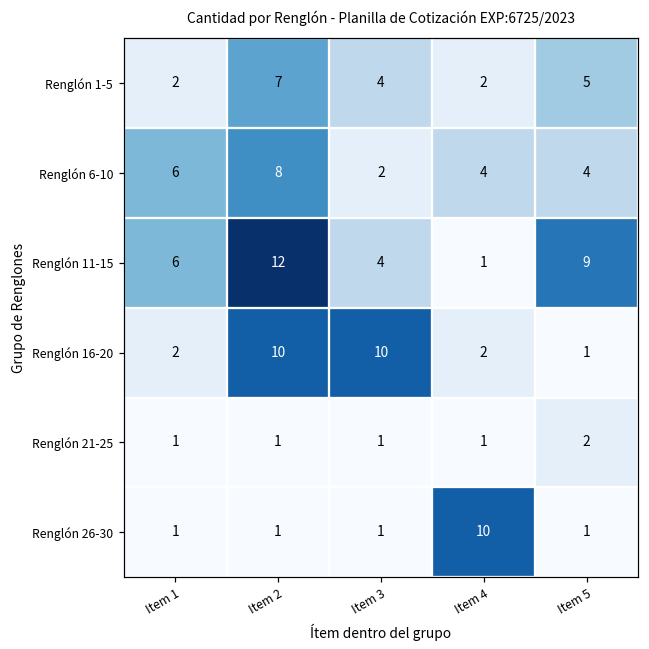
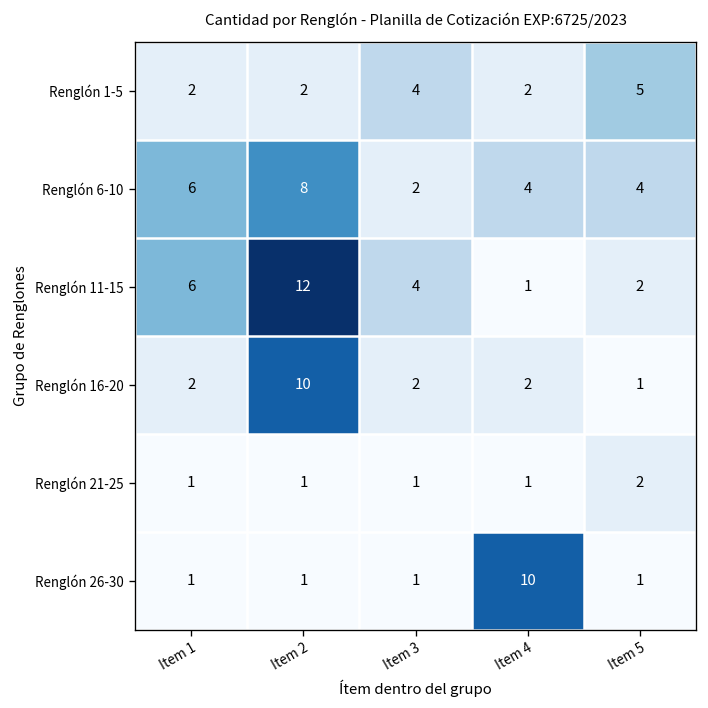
Renglón 1-5, Item 2: 7 -> 2
Renglón 11-15, Item 5: 9 -> 2
Renglón 16-20, Item 3: 10 -> 2
